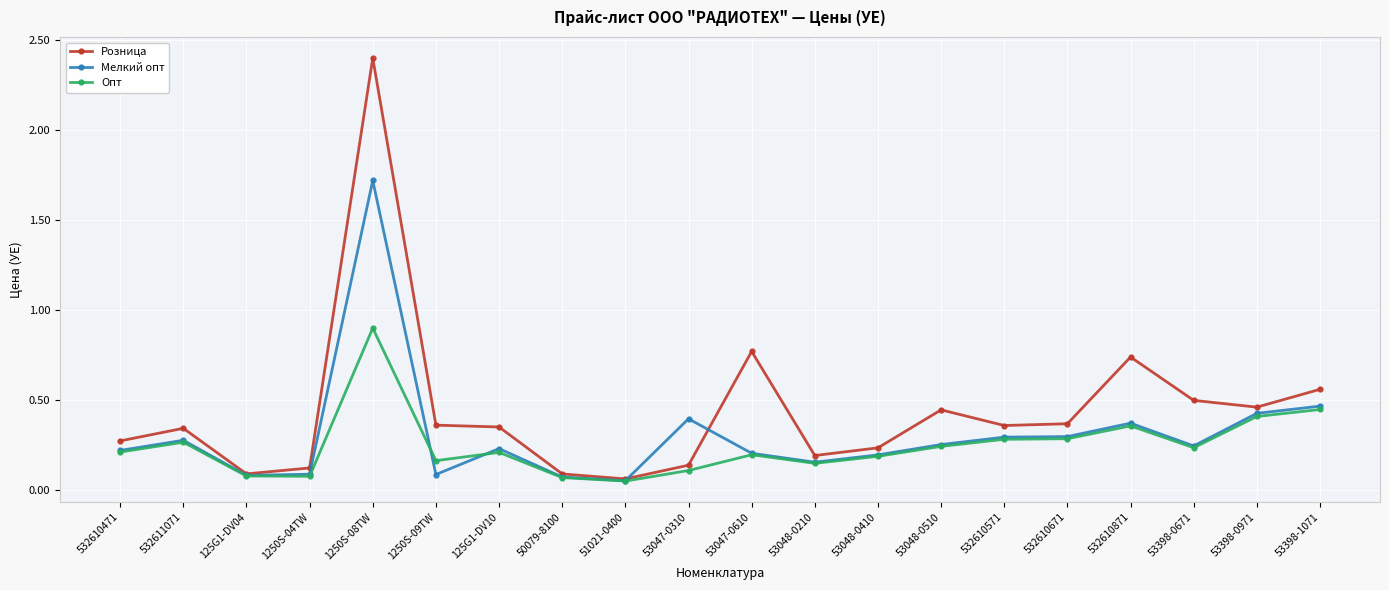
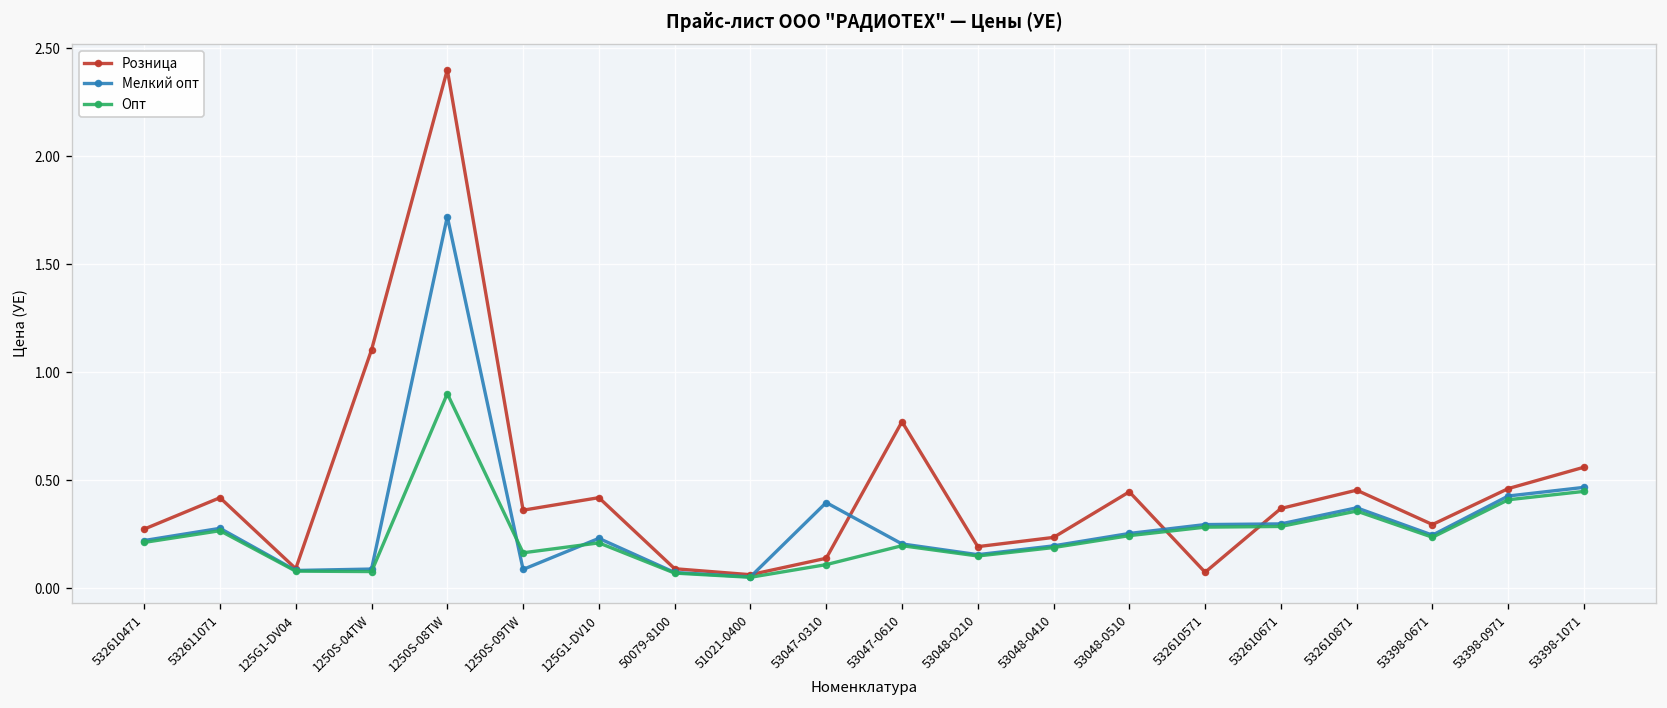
Розница, 532611071: 0.34 -> 0.42
Розница, 1250S-04TW: 0.12 -> 1.10
Розница, 125G1-DV10: 0.35 -> 0.42
Розница, 532610571: 0.36 -> 0.07
Розница, 532610871: 0.74 -> 0.45
Розница, 53398-0671: 0.50 -> 0.29
